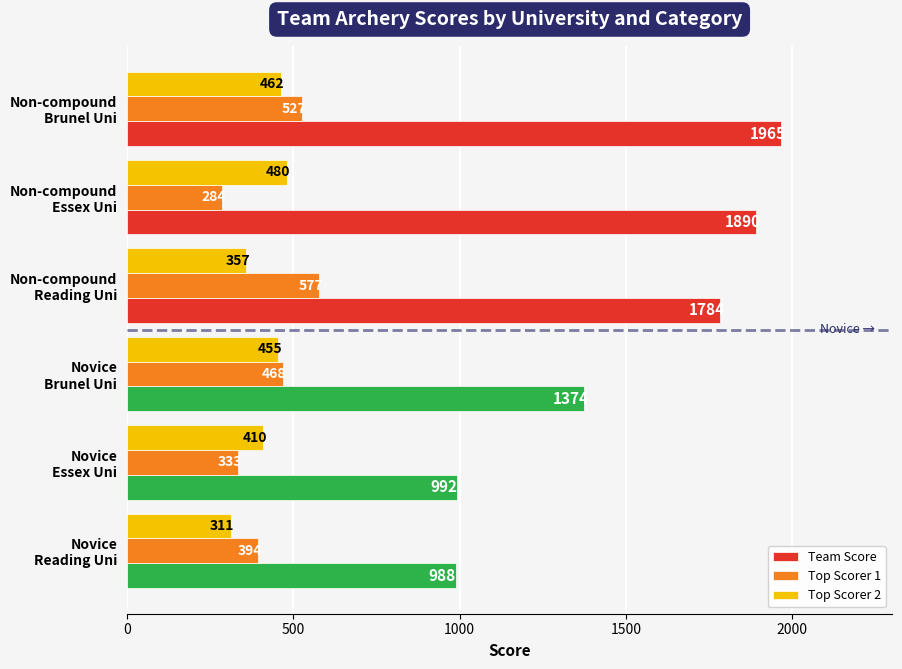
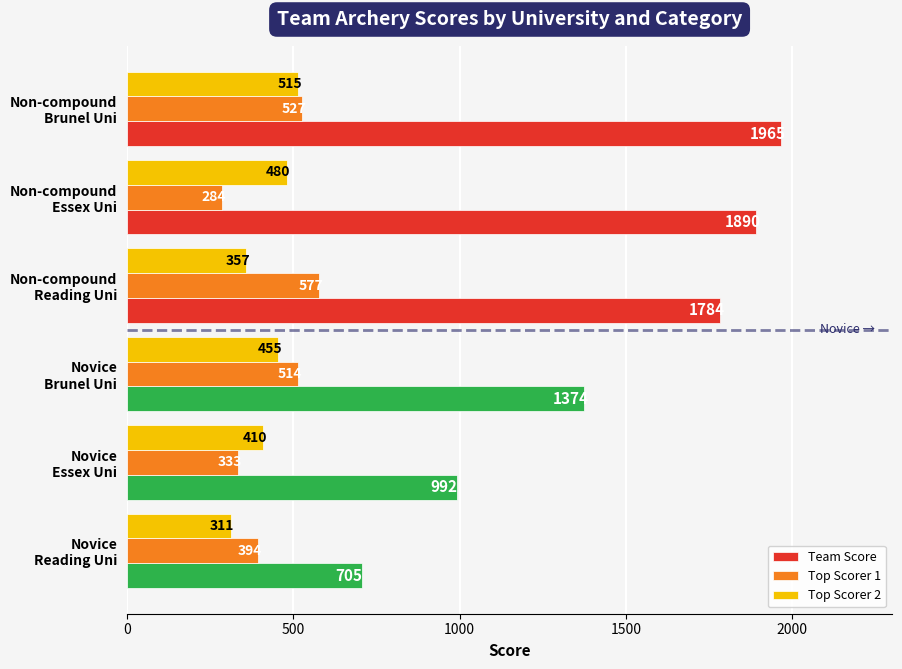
Top Scorer 2, Non-compound Brunel Uni: 462 -> 515
Top Scorer 1, Novice Brunel Uni: 468 -> 514
Team Score, Novice Reading Uni: 988 -> 705
